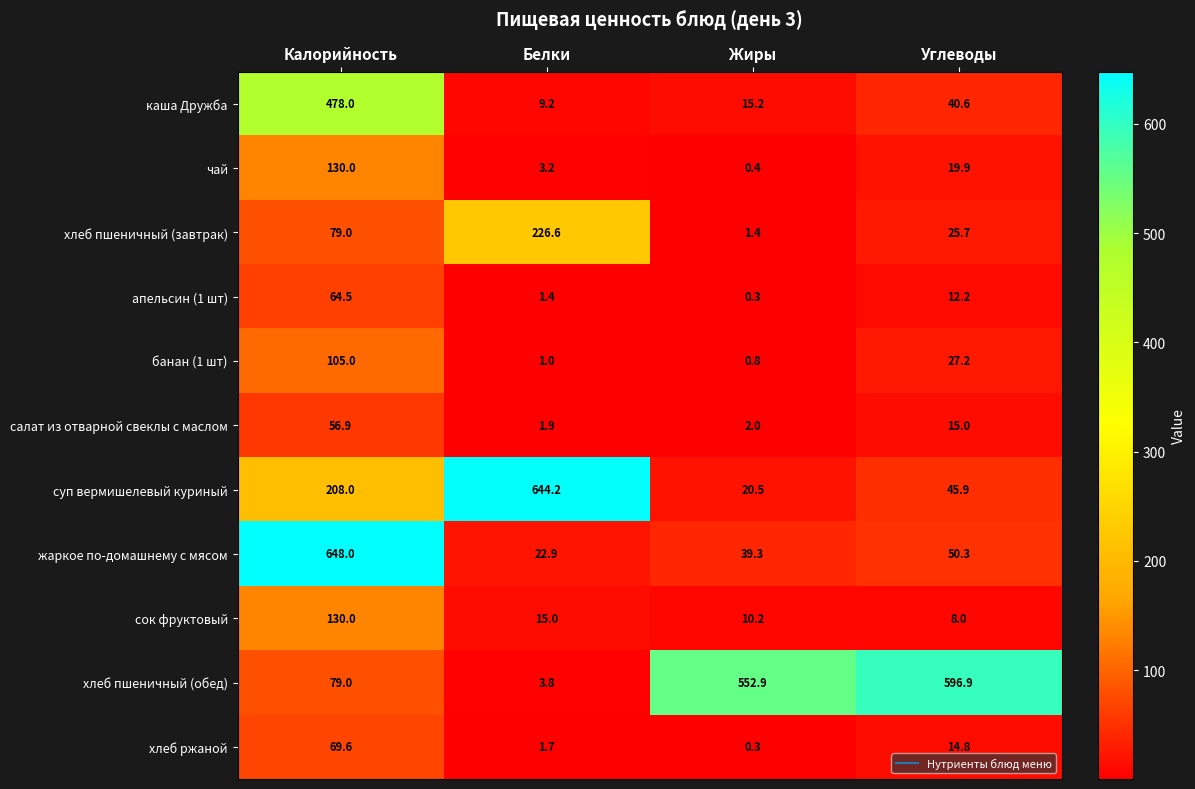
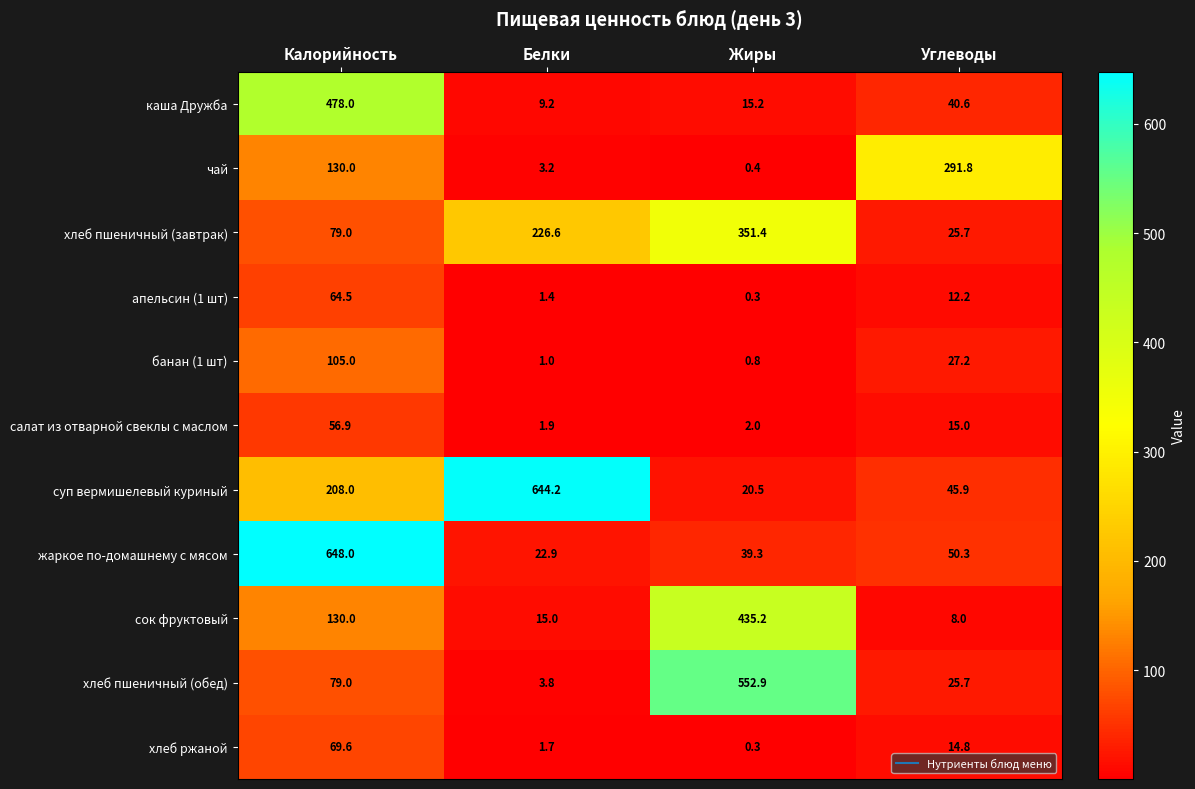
чай, Углеводы: 19.9 -> 291.8
хлеб пшеничный (завтрак), Жиры: 1.4 -> 351.4
сок фруктовый, Жиры: 10.2 -> 435.2
хлеб пшеничный (обед), Углеводы: 596.9 -> 25.7
